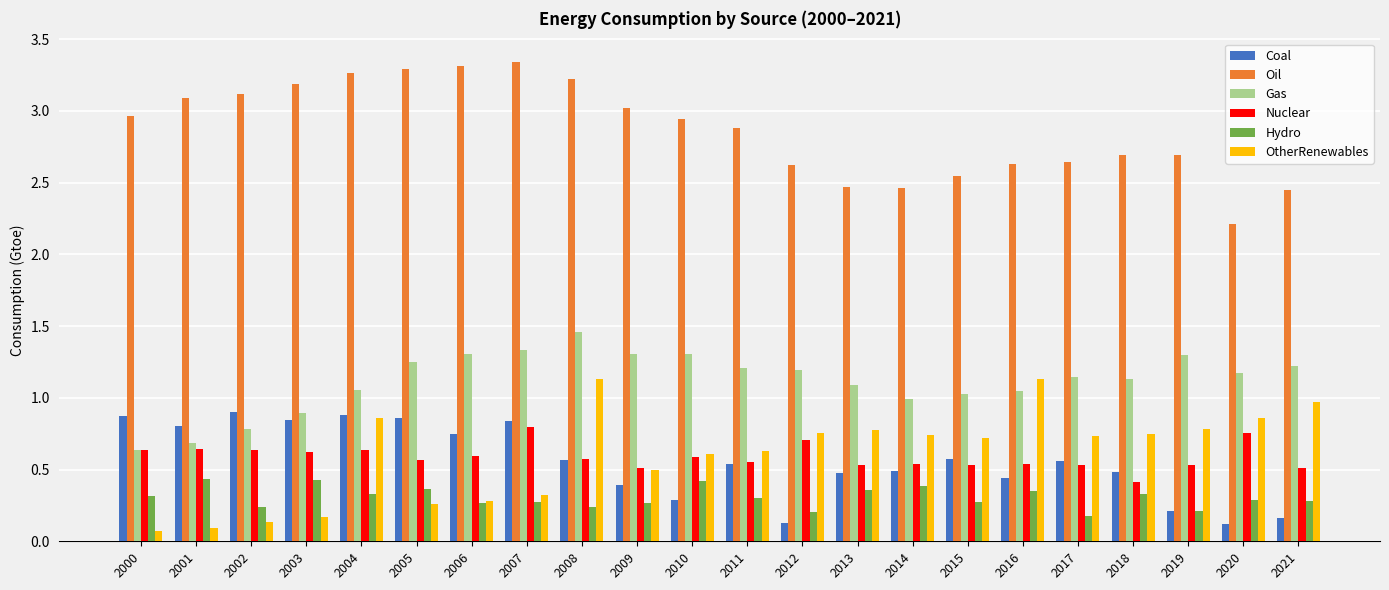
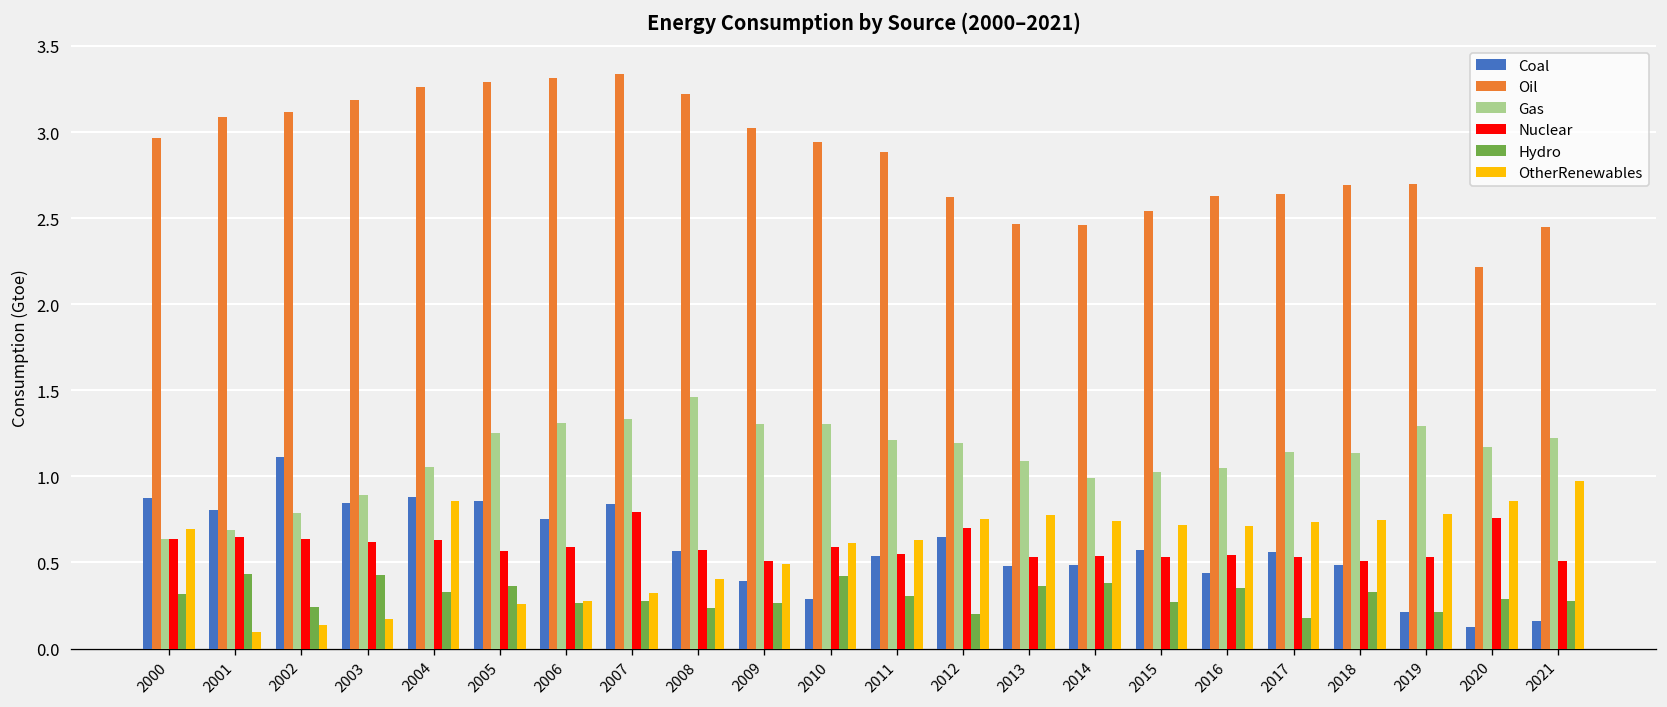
OtherRenewables, 2000: 0.07 -> 0.69
Coal, 2002: 0.90 -> 1.11
OtherRenewables, 2008: 1.13 -> 0.41
Coal, 2012: 0.13 -> 0.65
OtherRenewables, 2016: 1.13 -> 0.71
Nuclear, 2018: 0.42 -> 0.51
